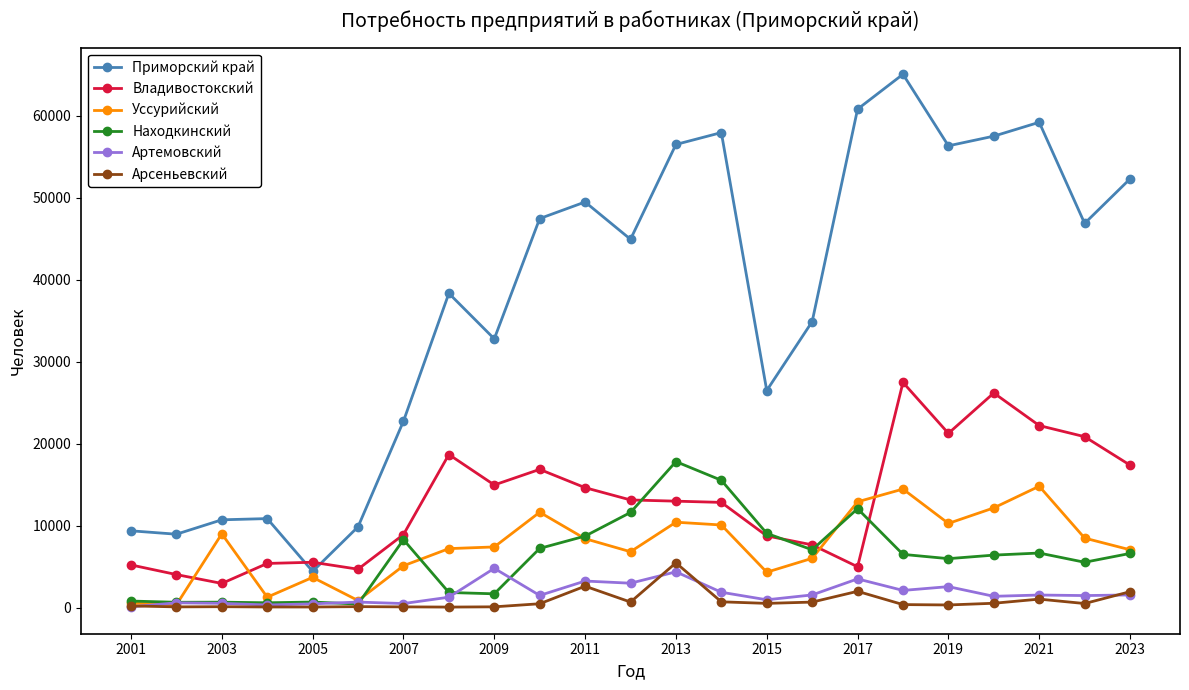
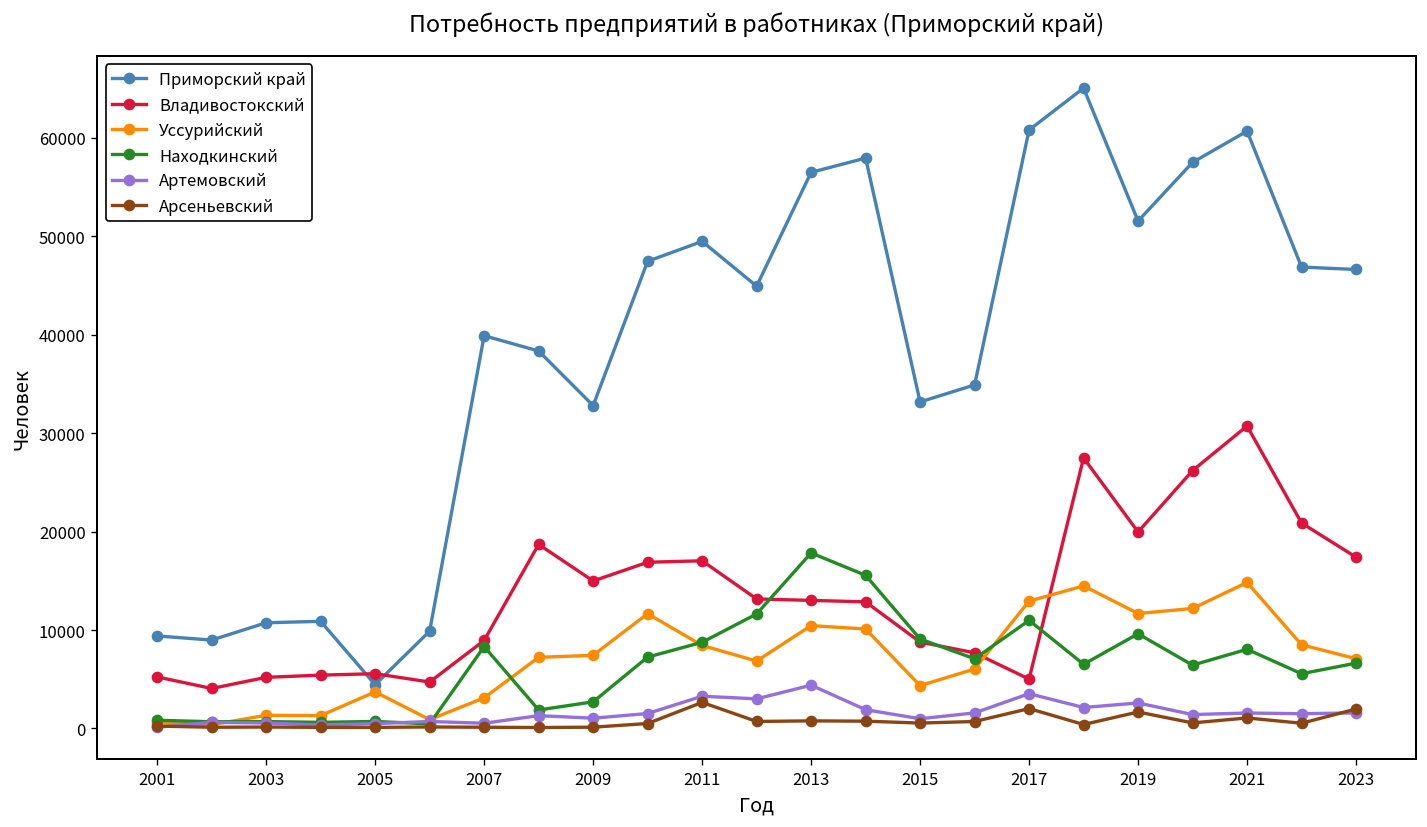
Владивостокский, 2003: 3000 -> 5000
Уссурийский, 2003: 9000 -> 1000
Приморский край, 2007: 23000 -> 40000
Уссурийский, 2007: 5000 -> 3000
Находкинский, 2009: 2000 -> 3000
Артемовский, 2009: 5000 -> 1000
Владивостокский, 2011: 15000 -> 17000
Арсеньевский, 2013: 5000 -> 1000
Приморский край, 2015: 26000 -> 33000
Находкинский, 2017: 12000 -> 11000
Приморский край, 2019: 56000 -> 52000
Владивостокский, 2019: 21000 -> 20000
Уссурийский, 2019: 10000 -> 12000
Находкинский, 2019: 6000 -> 10000
Арсеньевский, 2019: 0 -> 2000
Приморский край, 2021: 59000 -> 61000
Владивостокский, 2021: 22000 -> 31000
Находкинский, 2021: 7000 -> 8000
Приморский край, 2023: 52000 -> 47000
